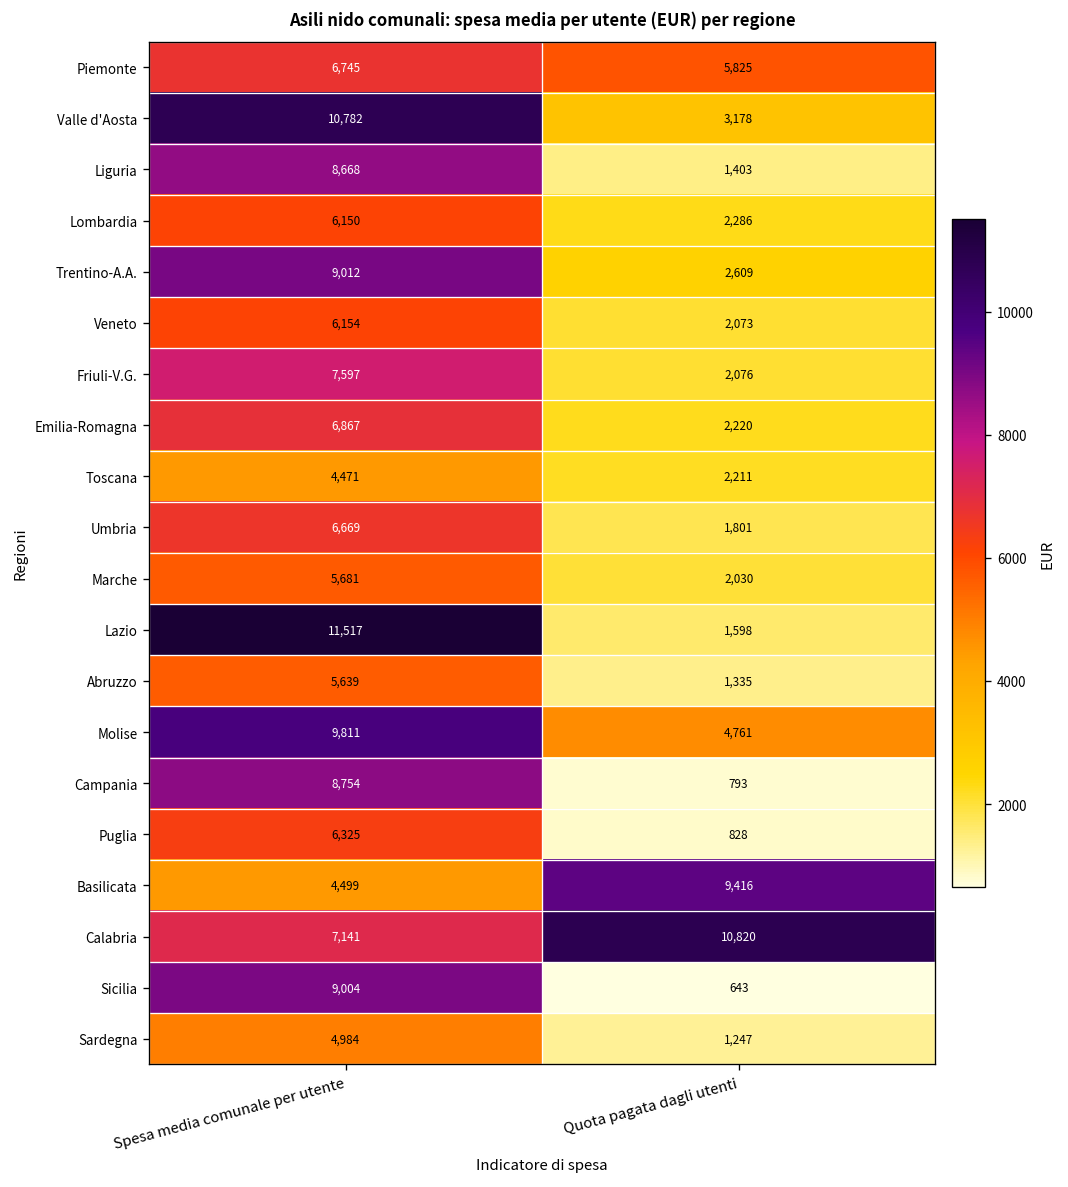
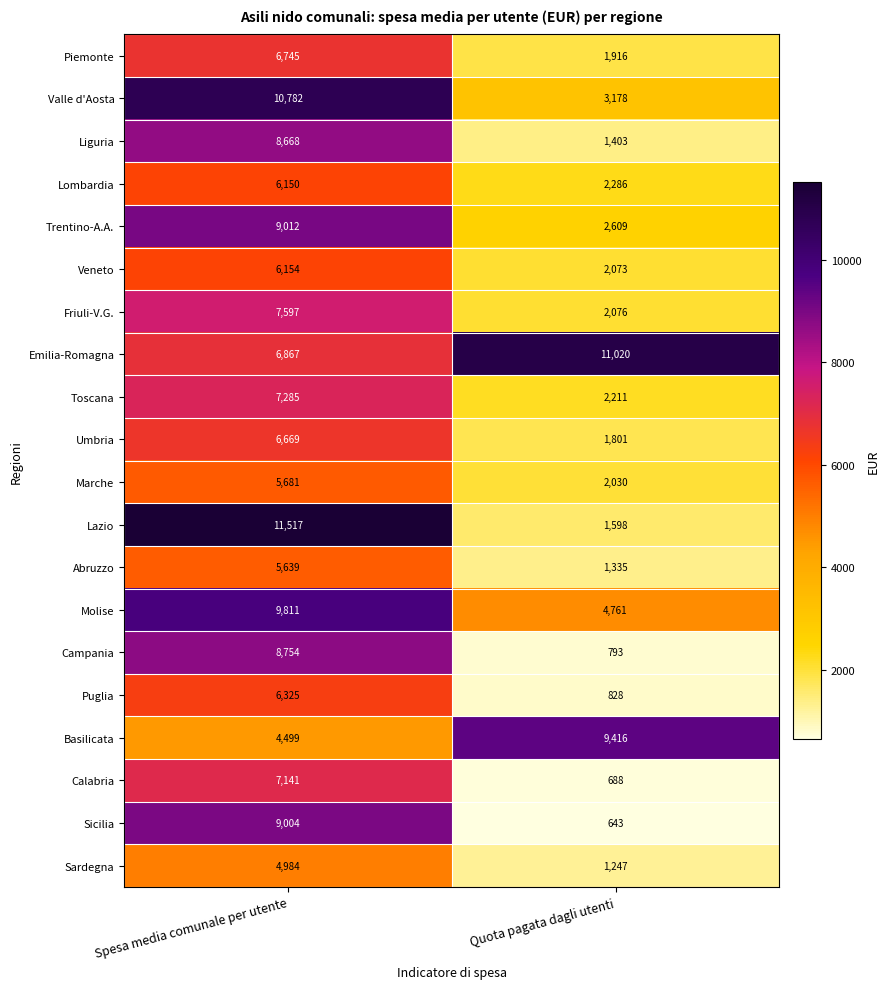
Piemonte, Quota pagata dagli utenti: 5,825 -> 1,916
Emilia-Romagna, Quota pagata dagli utenti: 2,220 -> 11,020
Toscana, Spesa media comunale per utente: 4,471 -> 7,285
Calabria, Quota pagata dagli utenti: 10,820 -> 688
